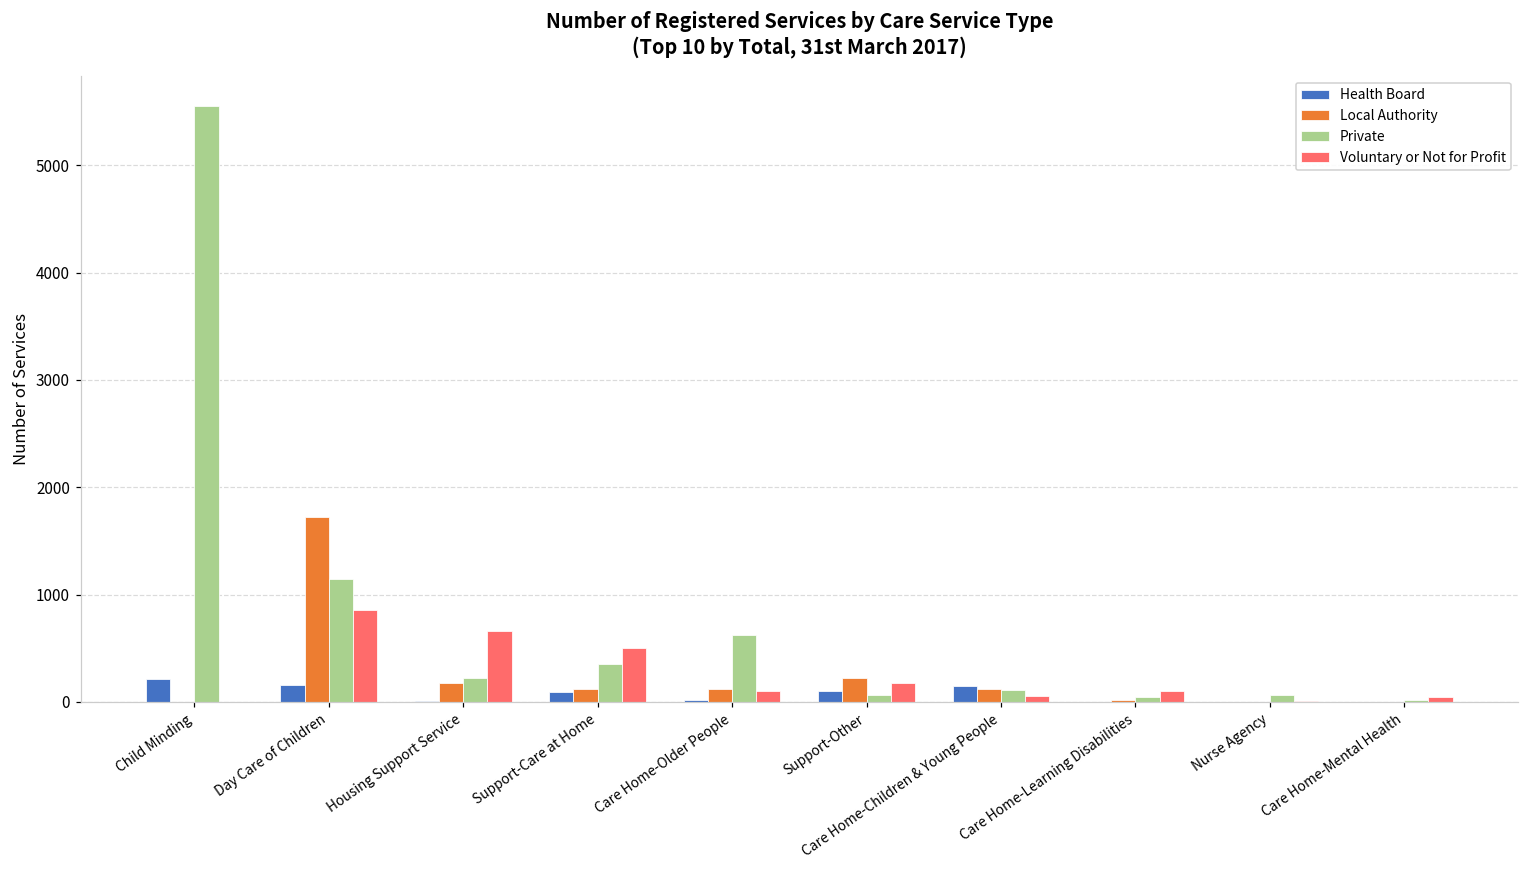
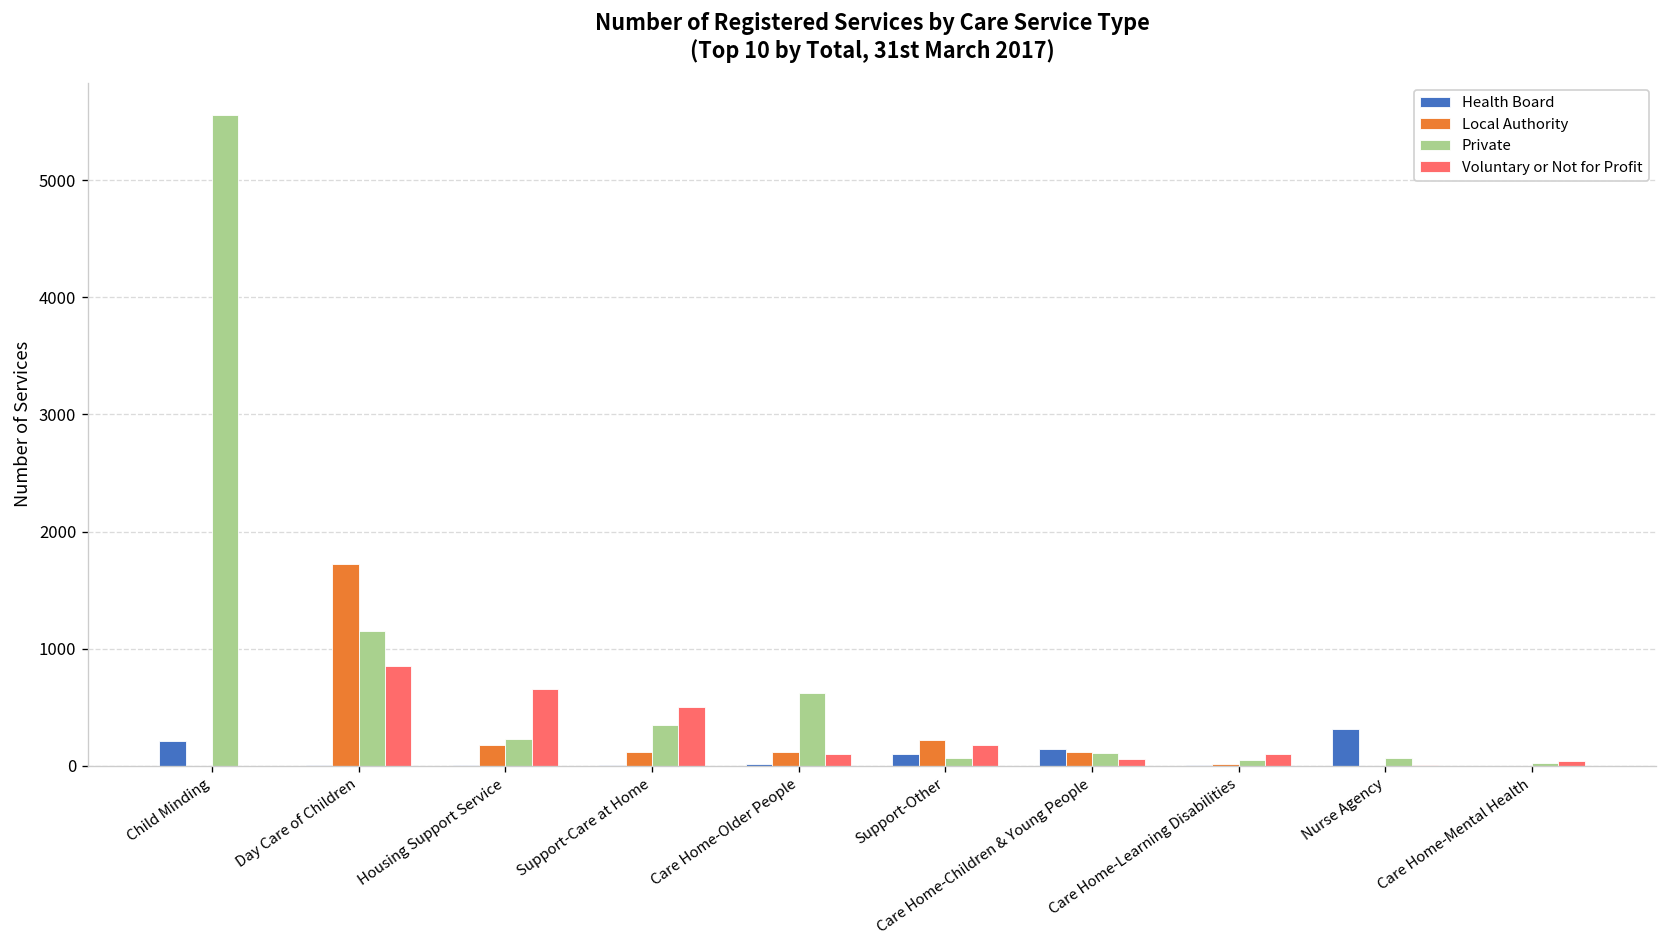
Health Board, Day Care of Children: 200 -> 0
Health Board, Support-Care at Home: 100 -> 0
Health Board, Nurse Agency: 0 -> 300
